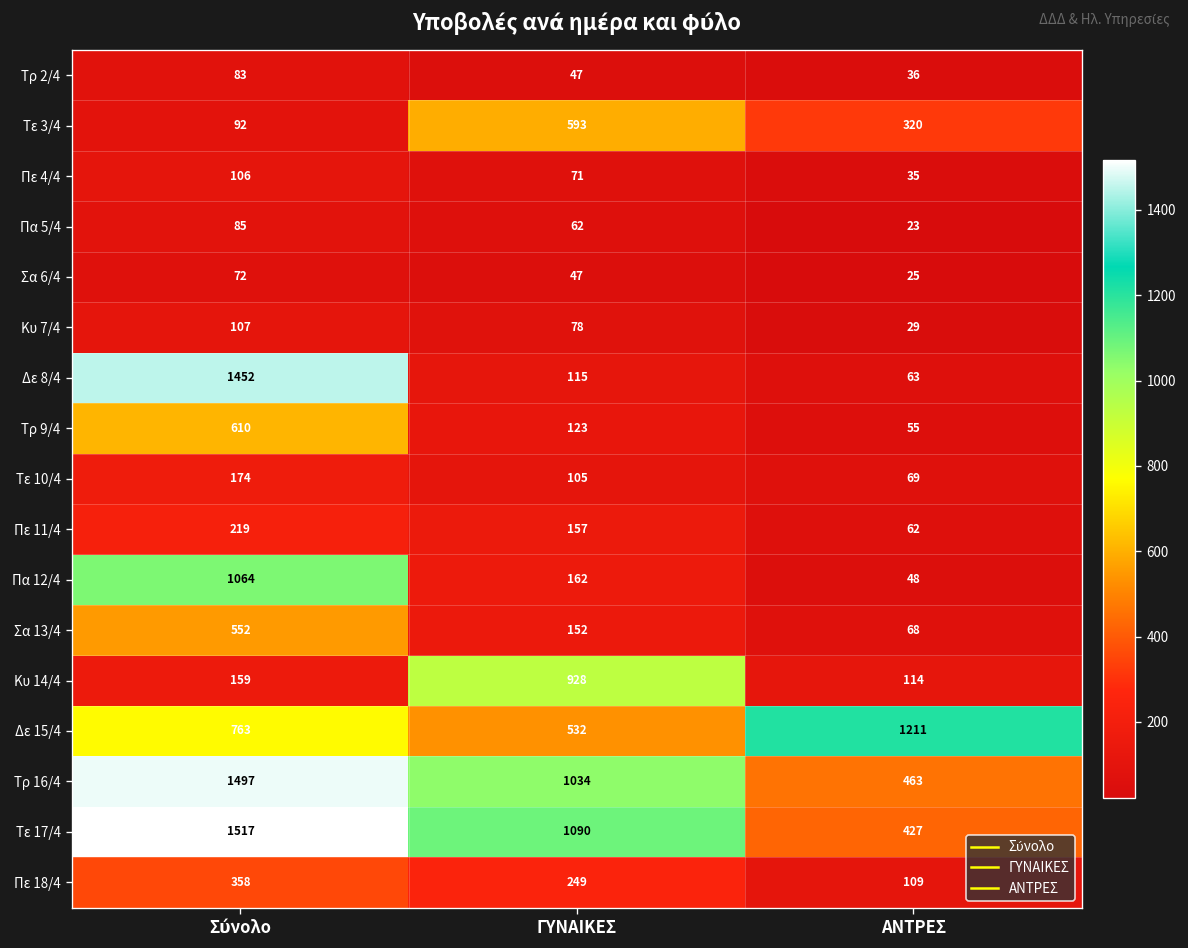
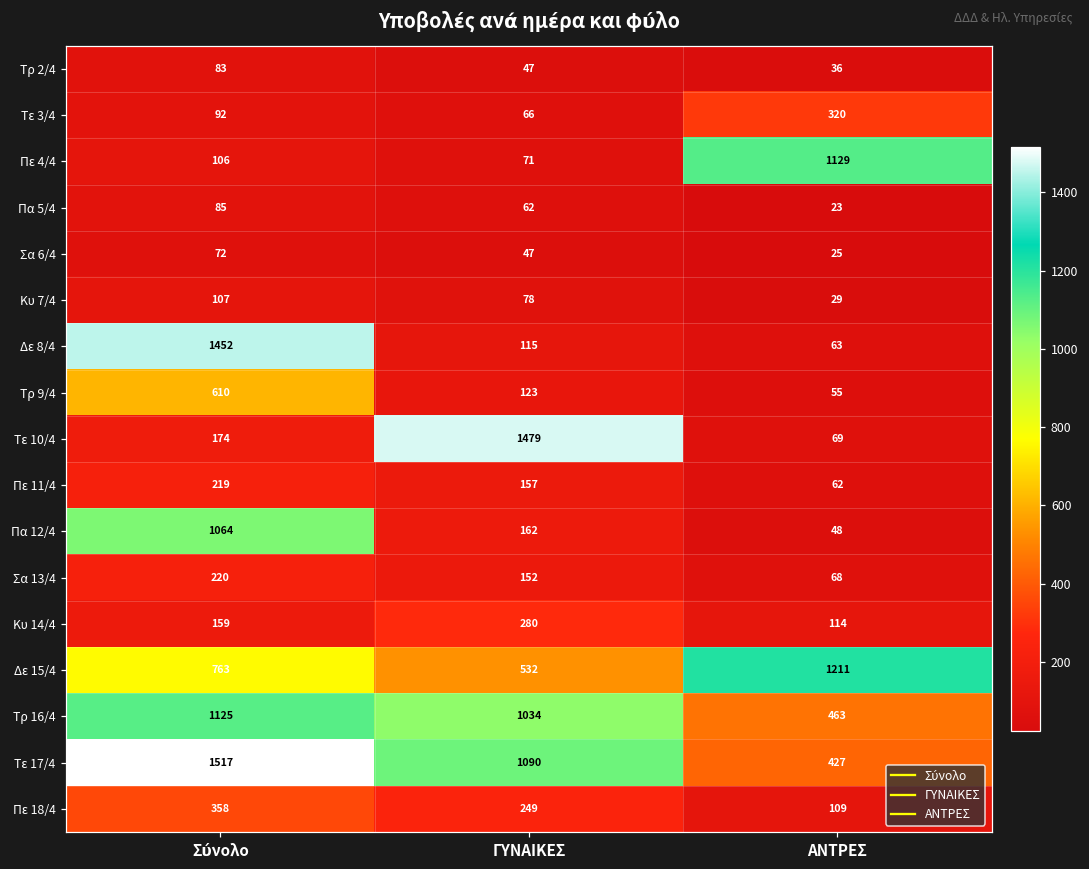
Τε 3/4, ΓΥΝΑΙΚΕΣ: 593 -> 66
Πε 4/4, ΑΝΤΡΕΣ: 35 -> 1129
Τε 10/4, ΓΥΝΑΙΚΕΣ: 105 -> 1479
Σα 13/4, Σύνολο: 552 -> 220
Κυ 14/4, ΓΥΝΑΙΚΕΣ: 928 -> 280
Τρ 16/4, Σύνολο: 1497 -> 1125
